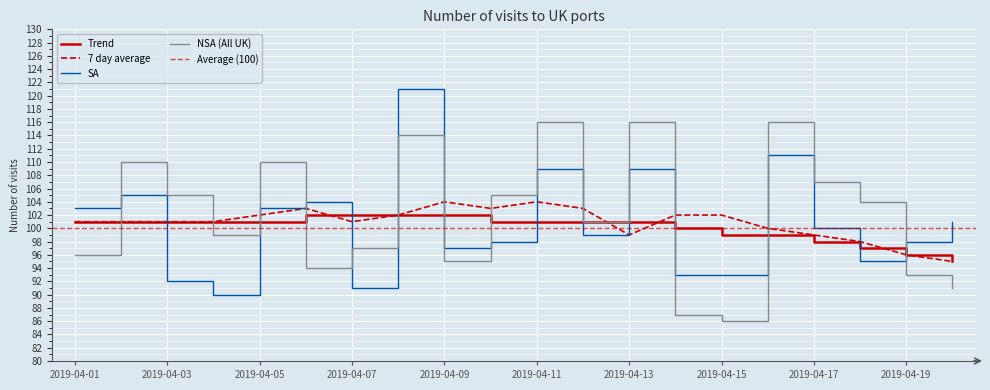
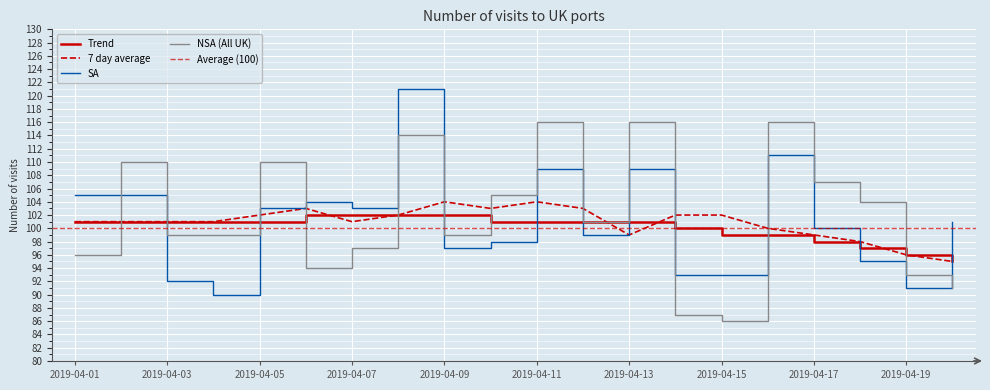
SA, 2019-04-01: 103 -> 105
NSA (All UK), 2019-04-03: 105 -> 99
SA, 2019-04-07: 91 -> 103
NSA (All UK), 2019-04-09: 95 -> 99
SA, 2019-04-19: 98 -> 91
